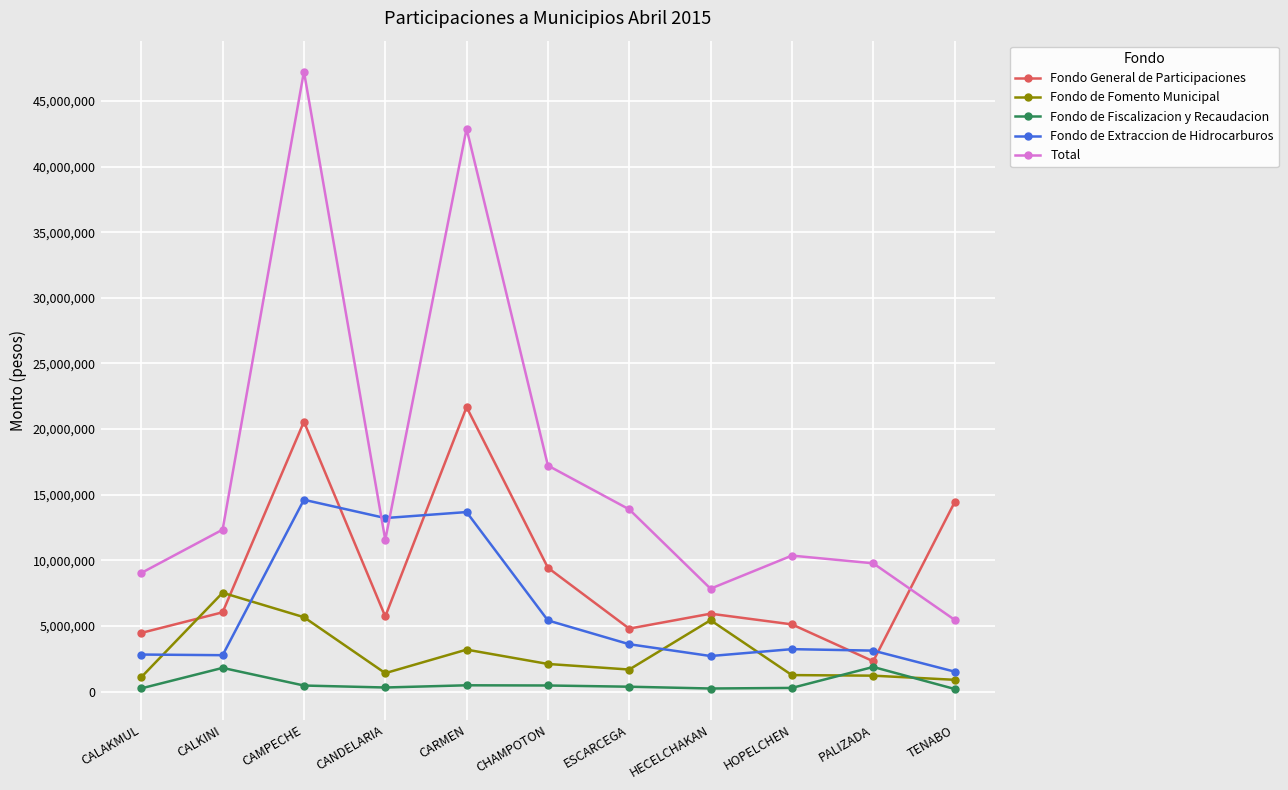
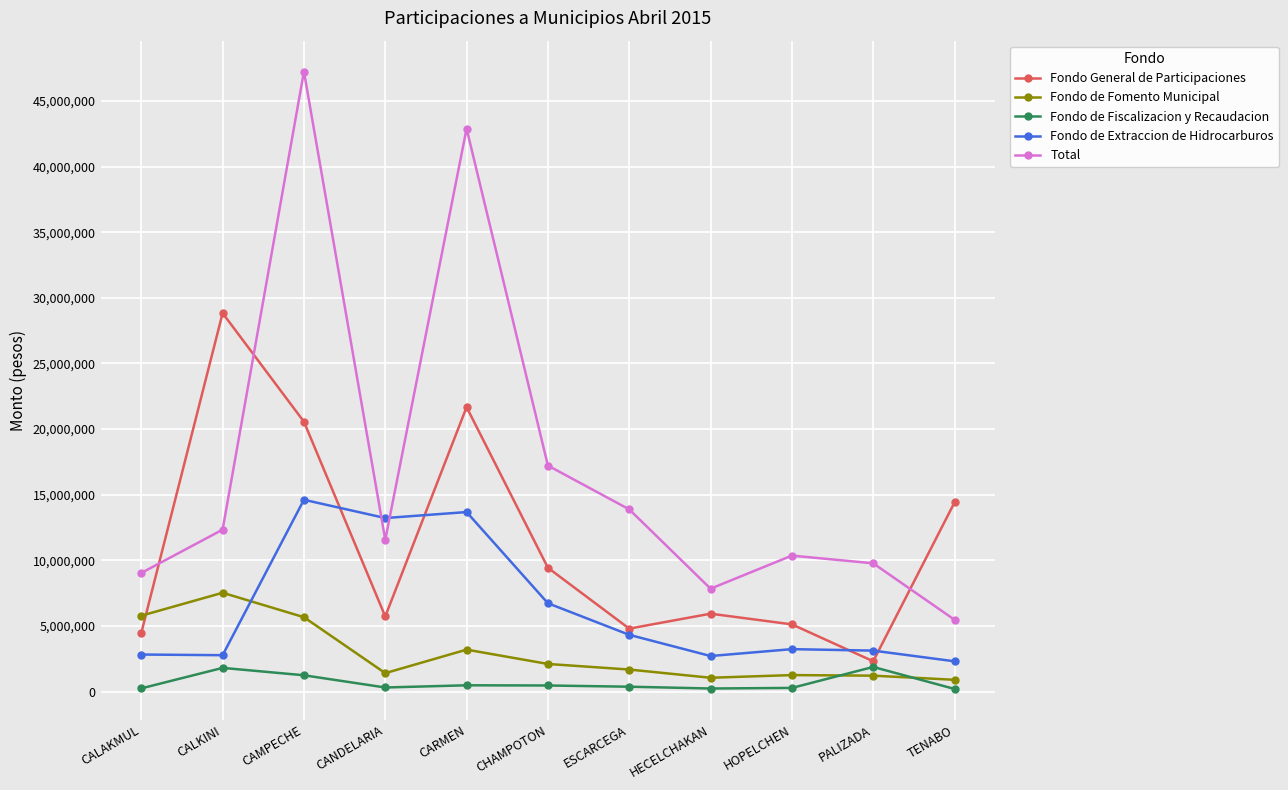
Fondo de Fomento Municipal, CALAKMUL: 1,100,000 -> 5,800,000
Fondo General de Participaciones, CALKINI: 6,000,000 -> 28,800,000
Fondo de Fiscalizacion y Recaudacion, CAMPECHE: 500,000 -> 1,200,000
Fondo de Extraccion de Hidrocarburos, CHAMPOTON: 5,400,000 -> 6,700,000
Fondo de Extraccion de Hidrocarburos, ESCARCEGA: 3,600,000 -> 4,300,000
Fondo de Fomento Municipal, HECELCHAKAN: 5,400,000 -> 1,000,000
Fondo de Extraccion de Hidrocarburos, TENABO: 1,500,000 -> 2,300,000
